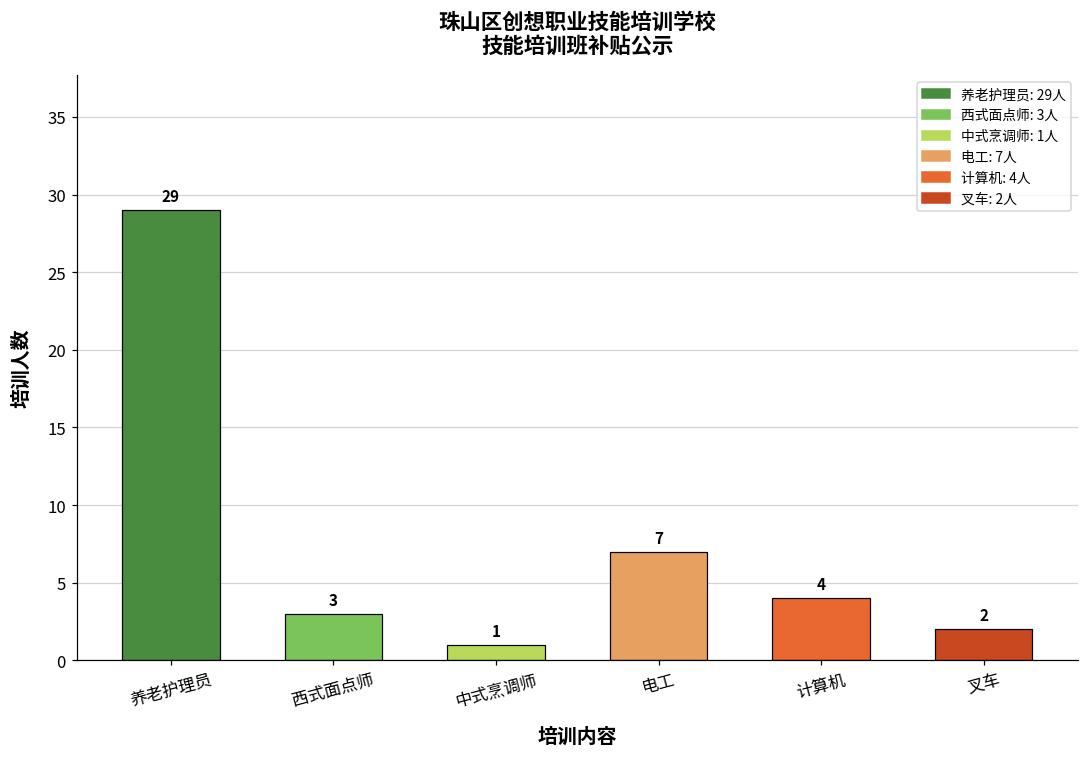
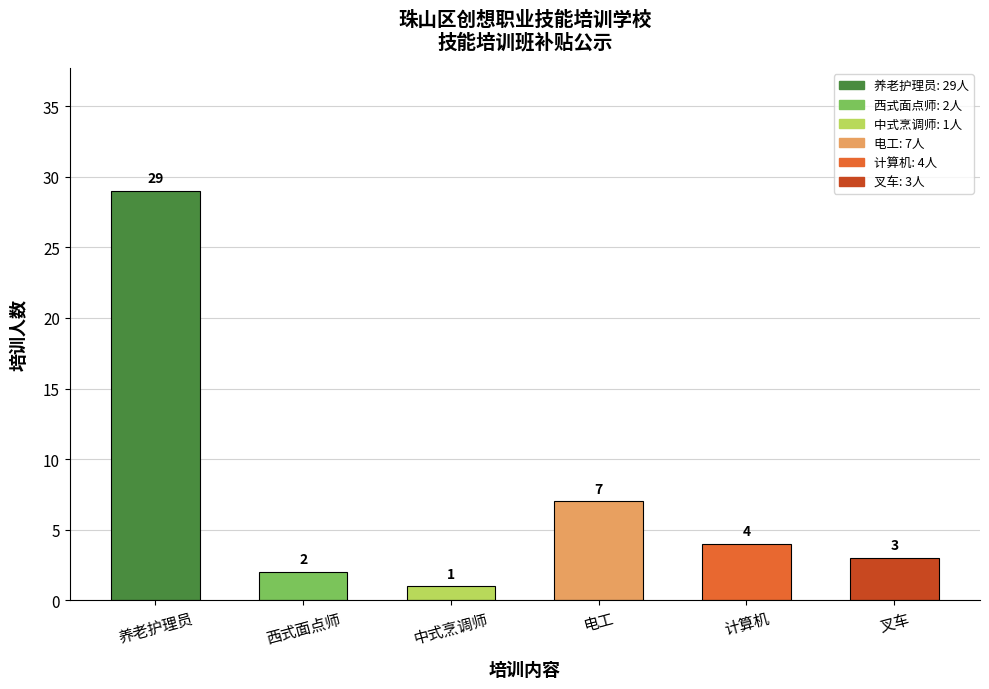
西式面点师: 3 -> 2
叉车: 2 -> 3
